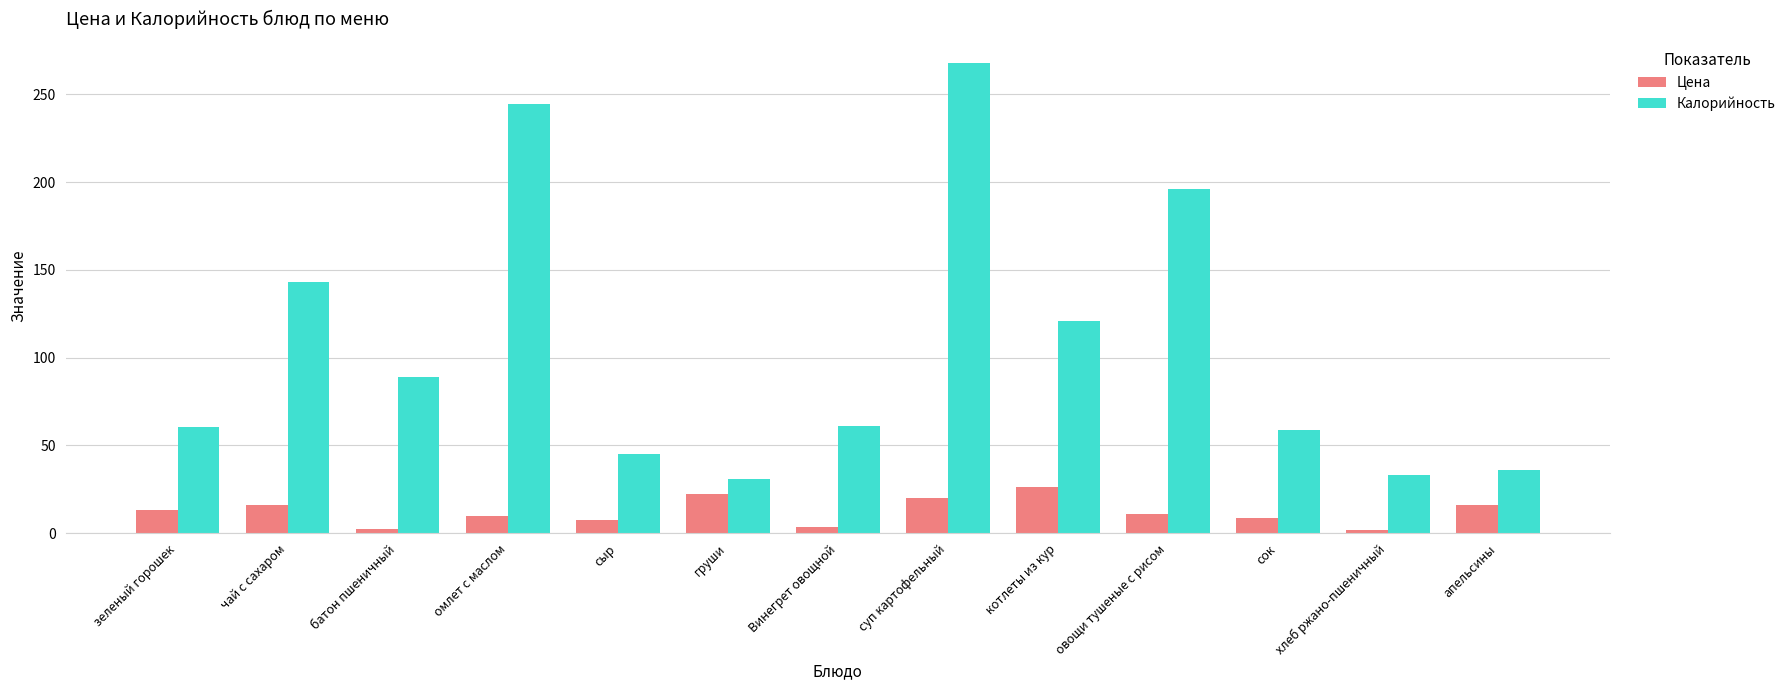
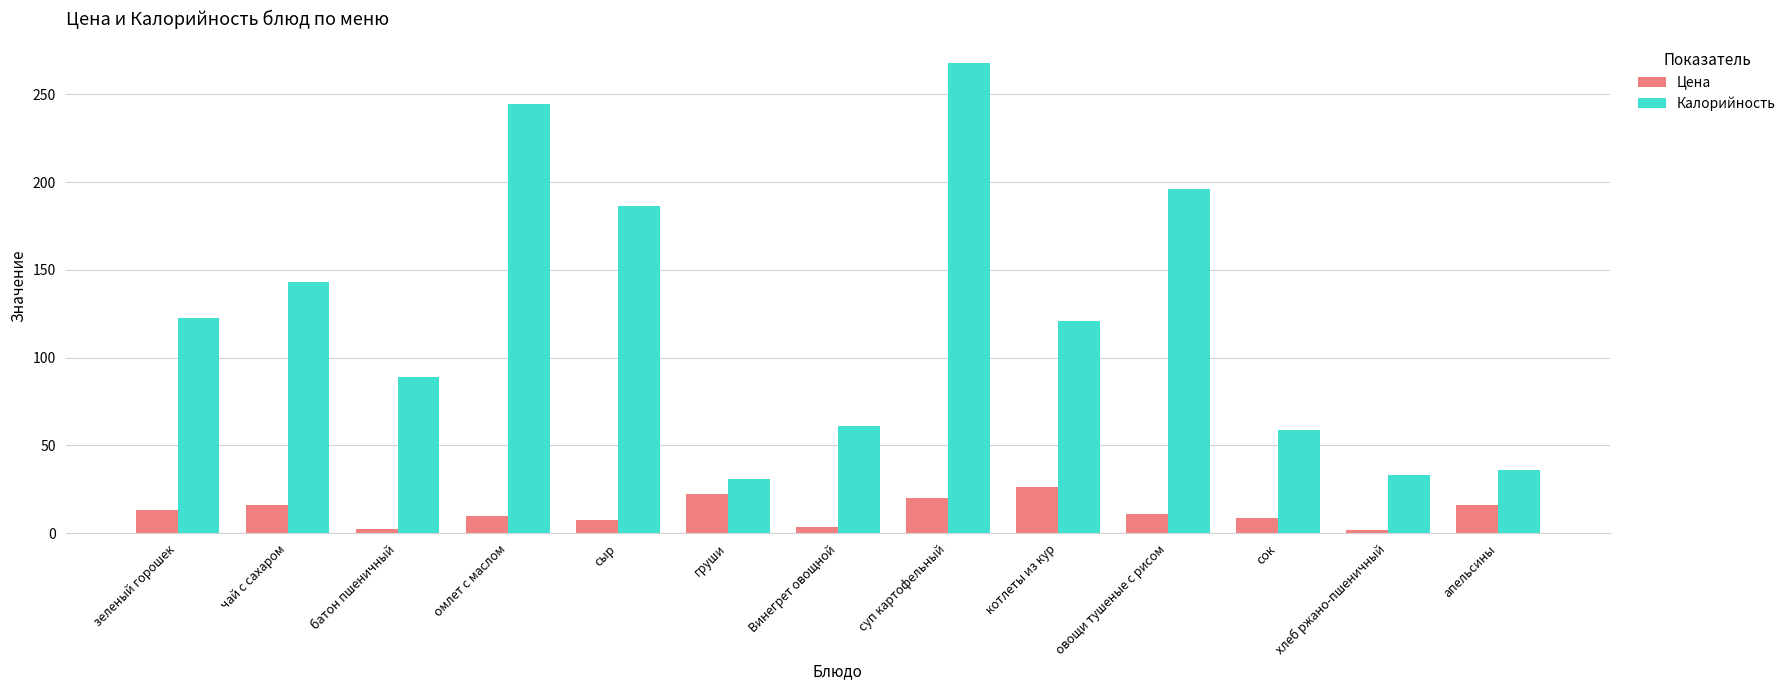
Калорийность, зеленый горошек: 61 -> 123
Калорийность, сыр: 45 -> 186
